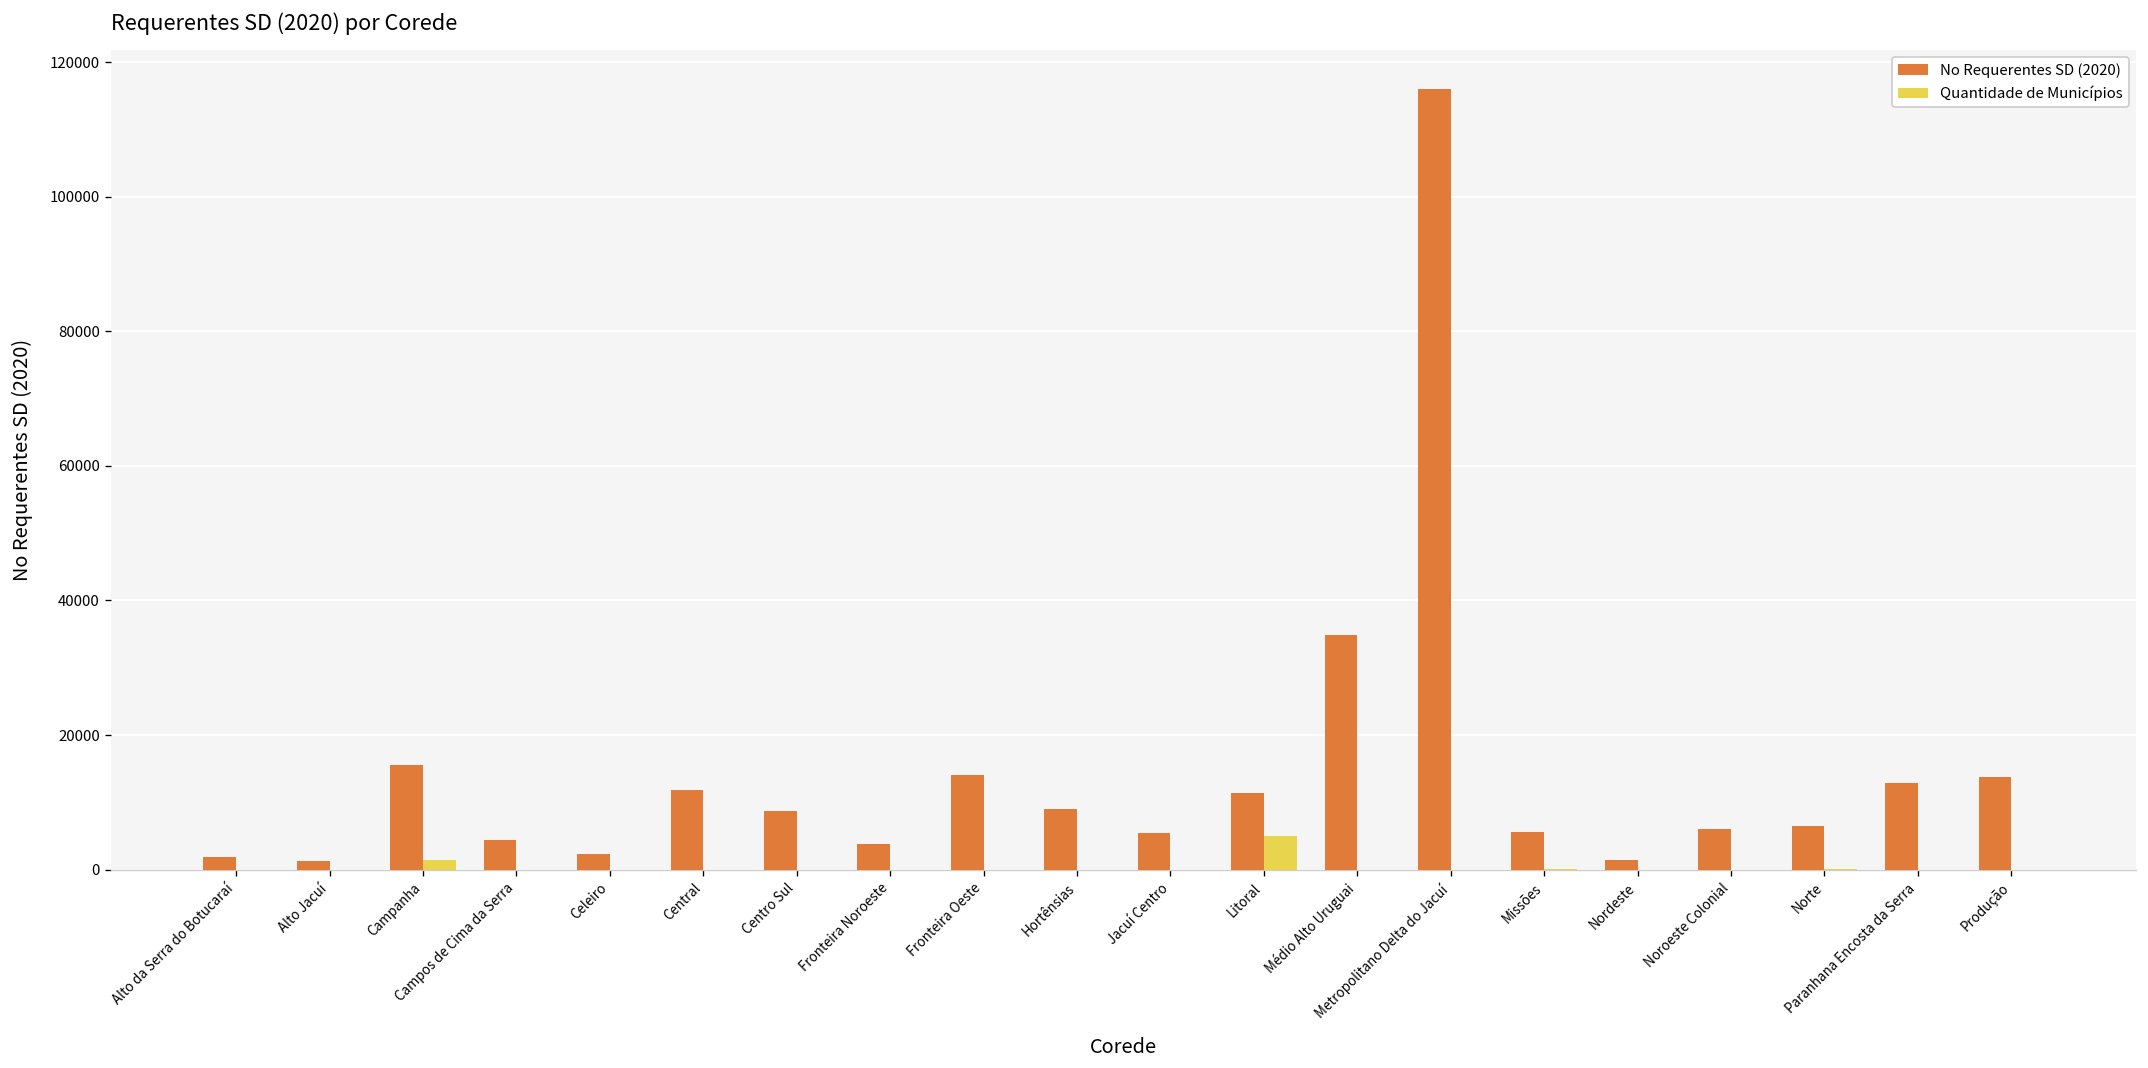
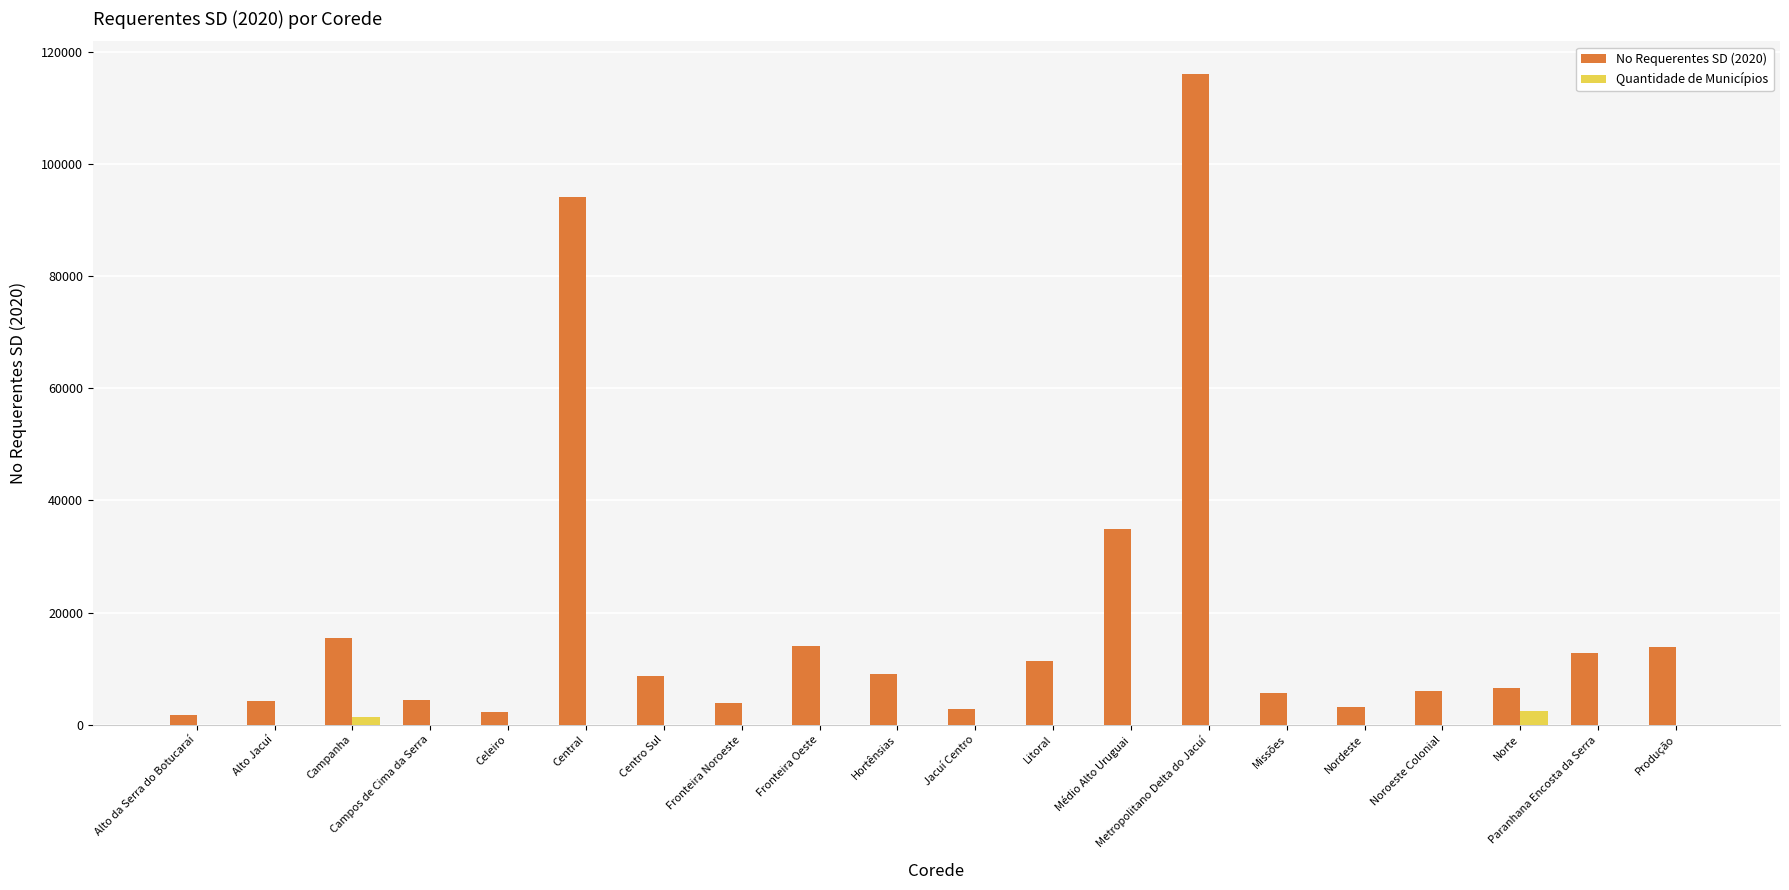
No Requerentes SD (2020), Alto Jacuí: 1000 -> 4000
No Requerentes SD (2020), Central: 12000 -> 94000
No Requerentes SD (2020), Jacuí Centro: 5000 -> 3000
Quantidade de Municípios, Litoral: 5000 -> 0
No Requerentes SD (2020), Nordeste: 2000 -> 3000
Quantidade de Municípios, Norte: 0 -> 3000
